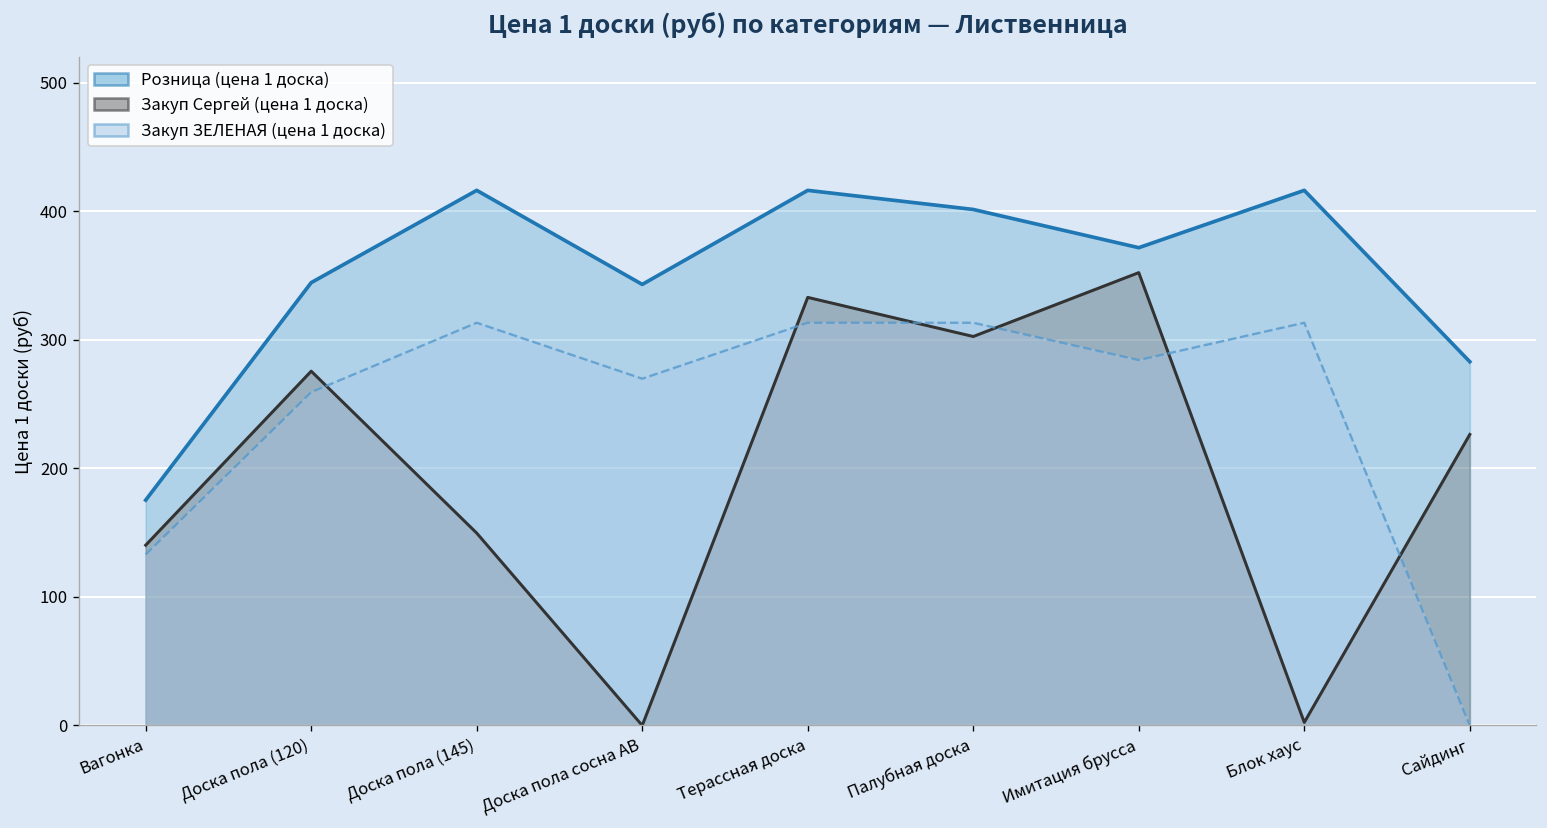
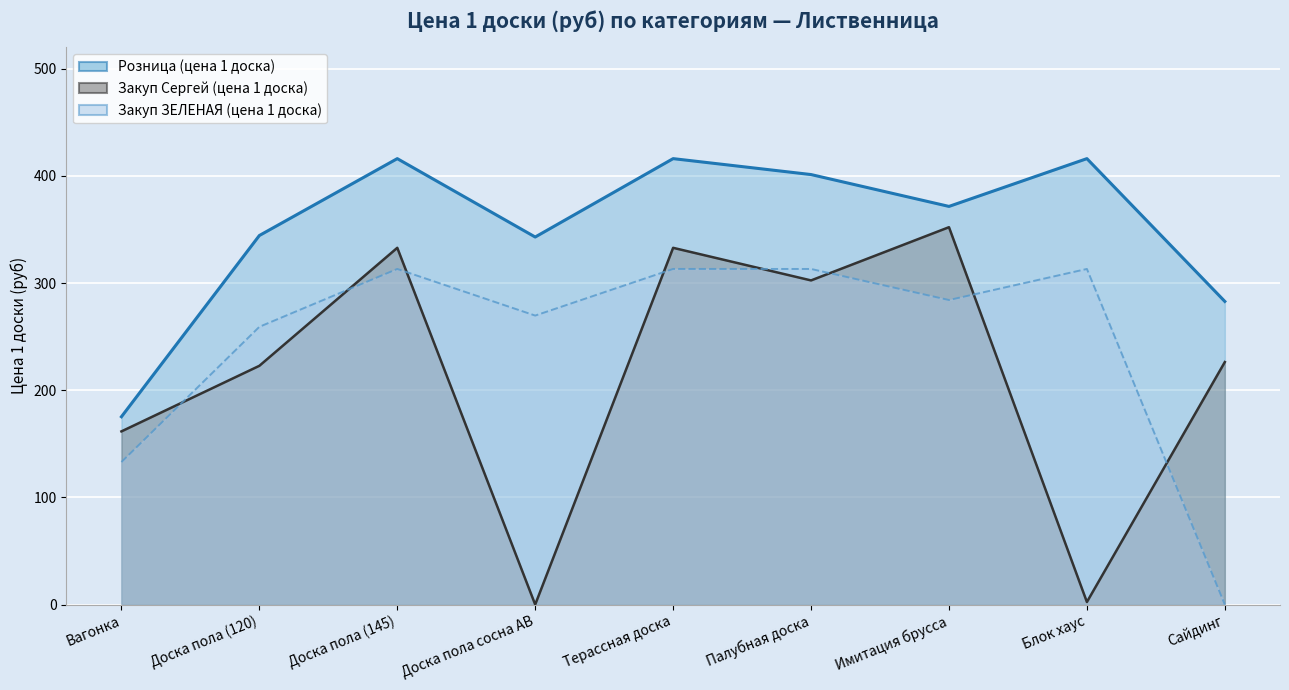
Закуп Сергей (цена 1 доска), Вагонка: 140 -> 162
Закуп Сергей (цена 1 доска), Доска пола (120): 276 -> 223
Закуп Сергей (цена 1 доска), Доска пола (145): 150 -> 333
